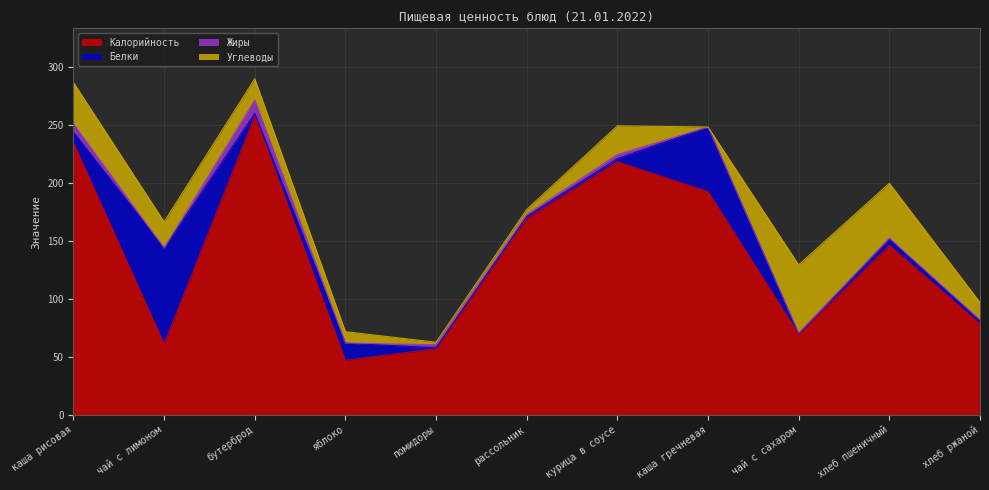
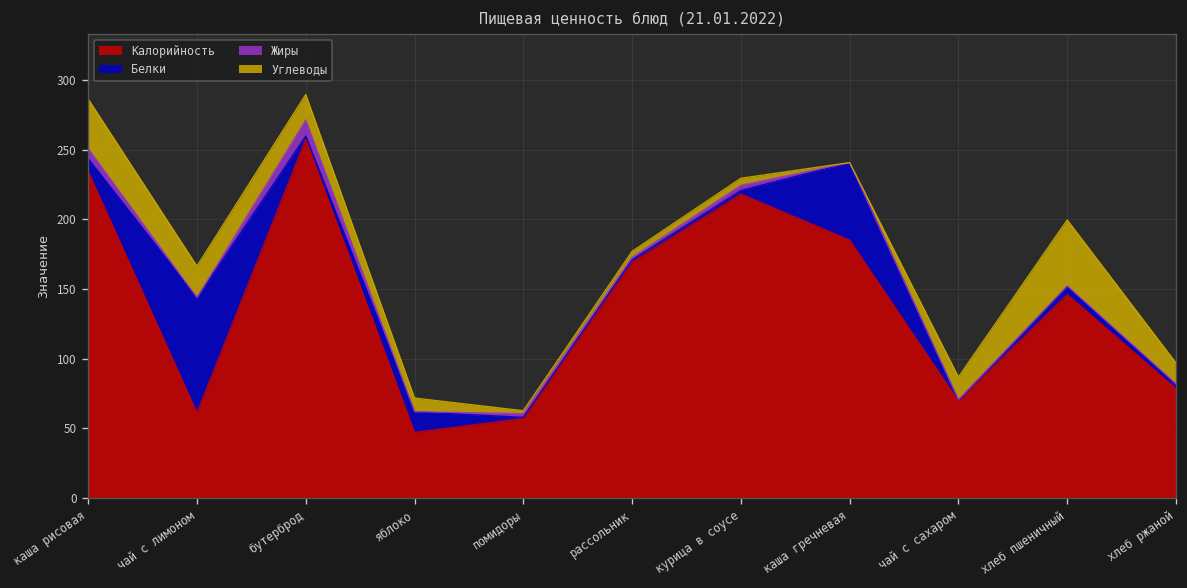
Углеводы, курица в соусе: 25 -> 5
Калорийность, каша гречневая: 192 -> 185
Углеводы, чай с сахаром: 59 -> 16
